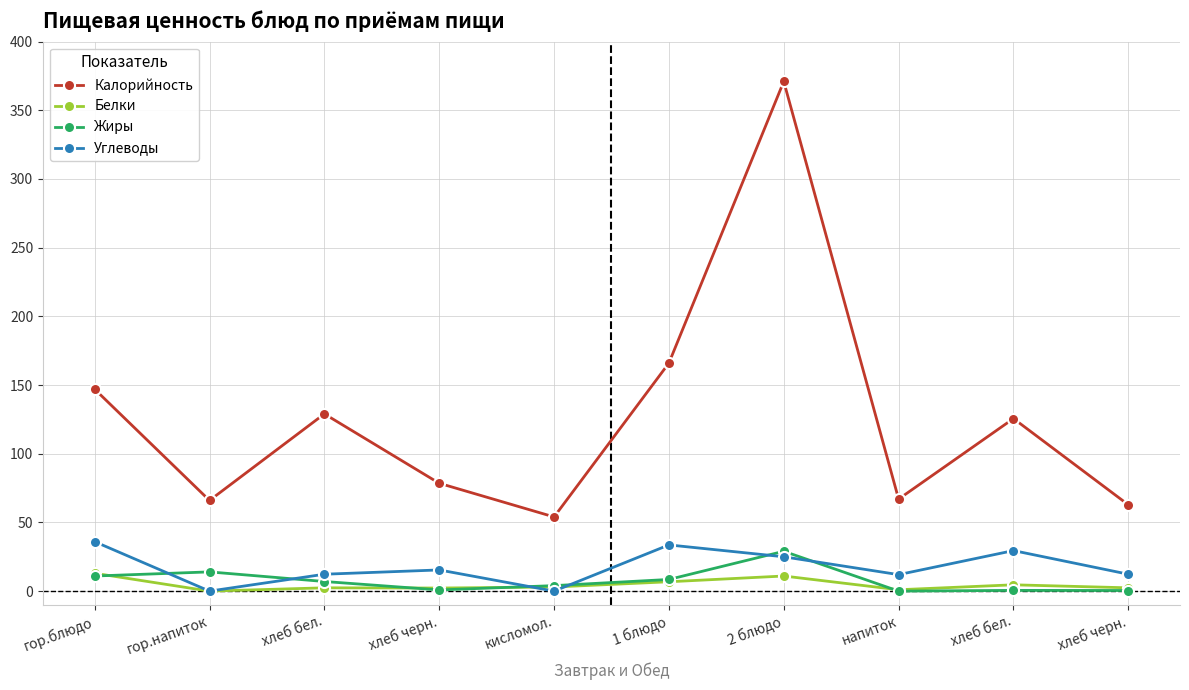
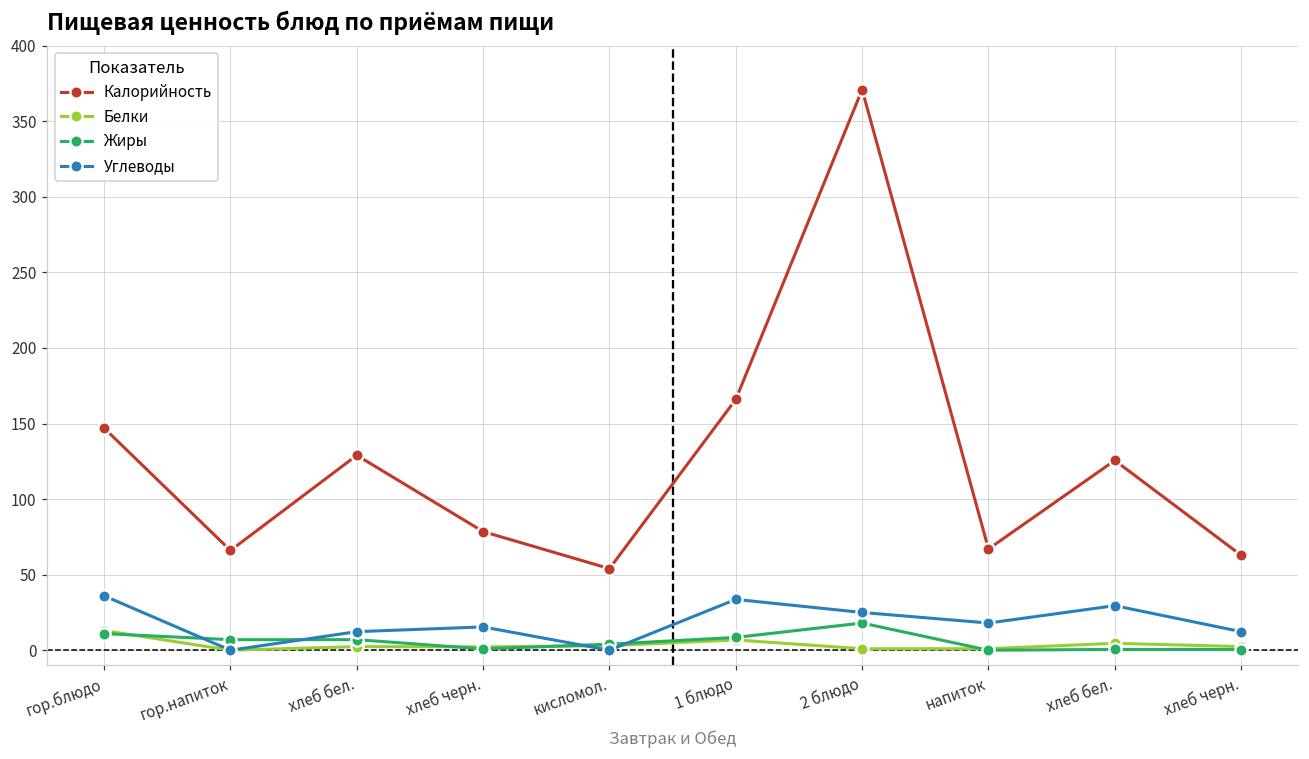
Жиры, гор.напиток: 14 -> 7
Белки, 2 блюдо: 11 -> 1
Жиры, 2 блюдо: 29 -> 18
Углеводы, напиток: 12 -> 18
